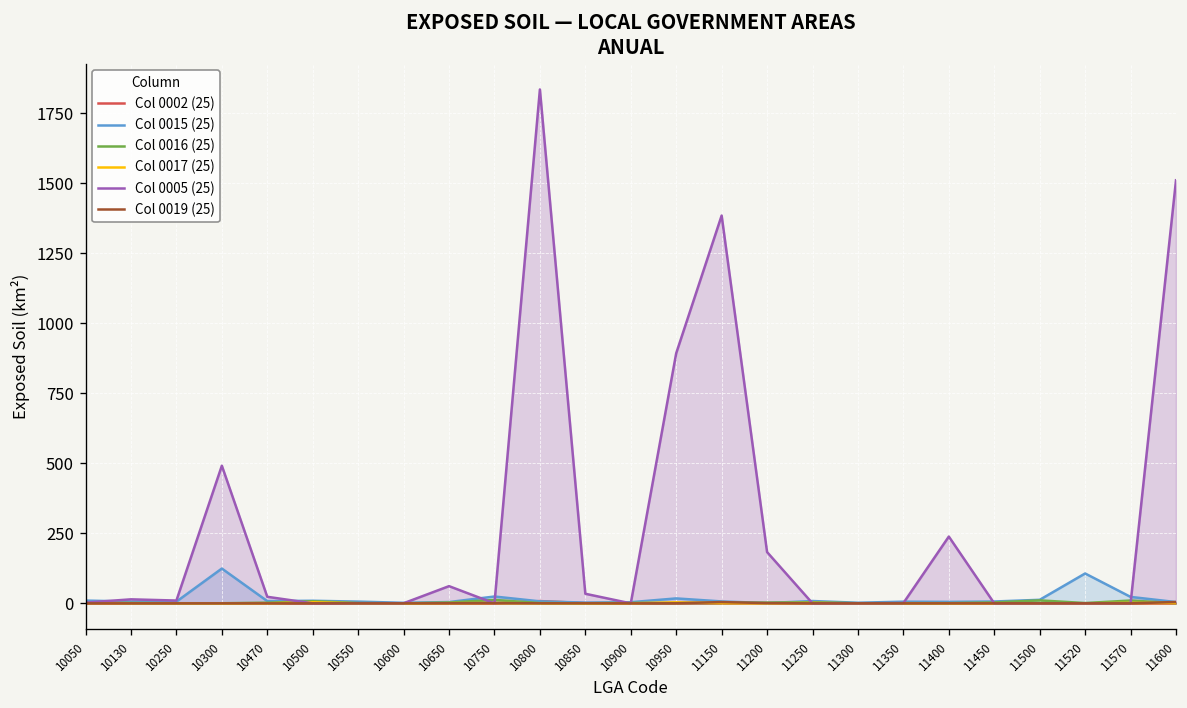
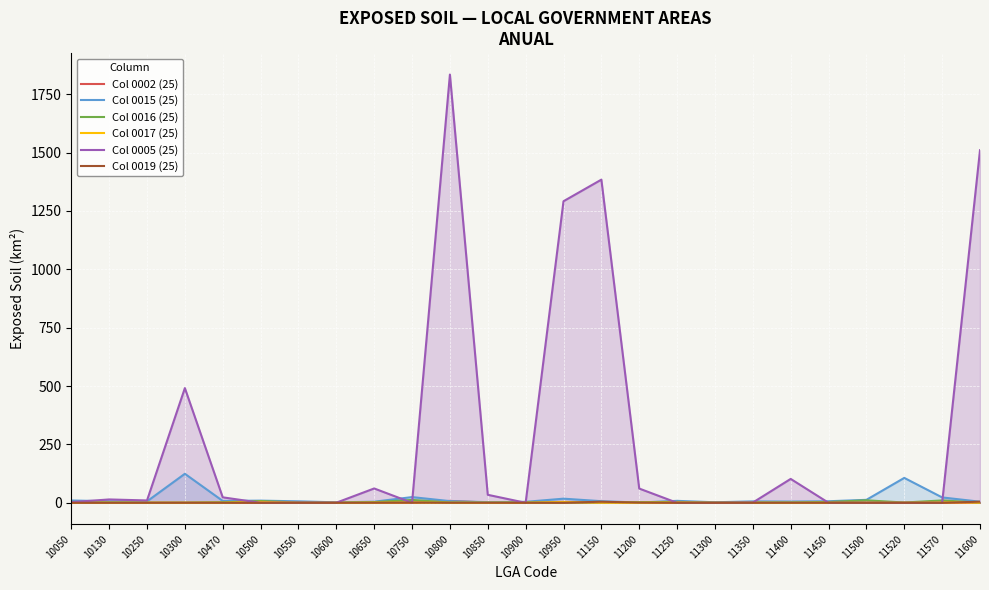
Col 0005 (25), 10950: 890 -> 1290
Col 0005 (25), 11200: 180 -> 60
Col 0005 (25), 11400: 240 -> 100
